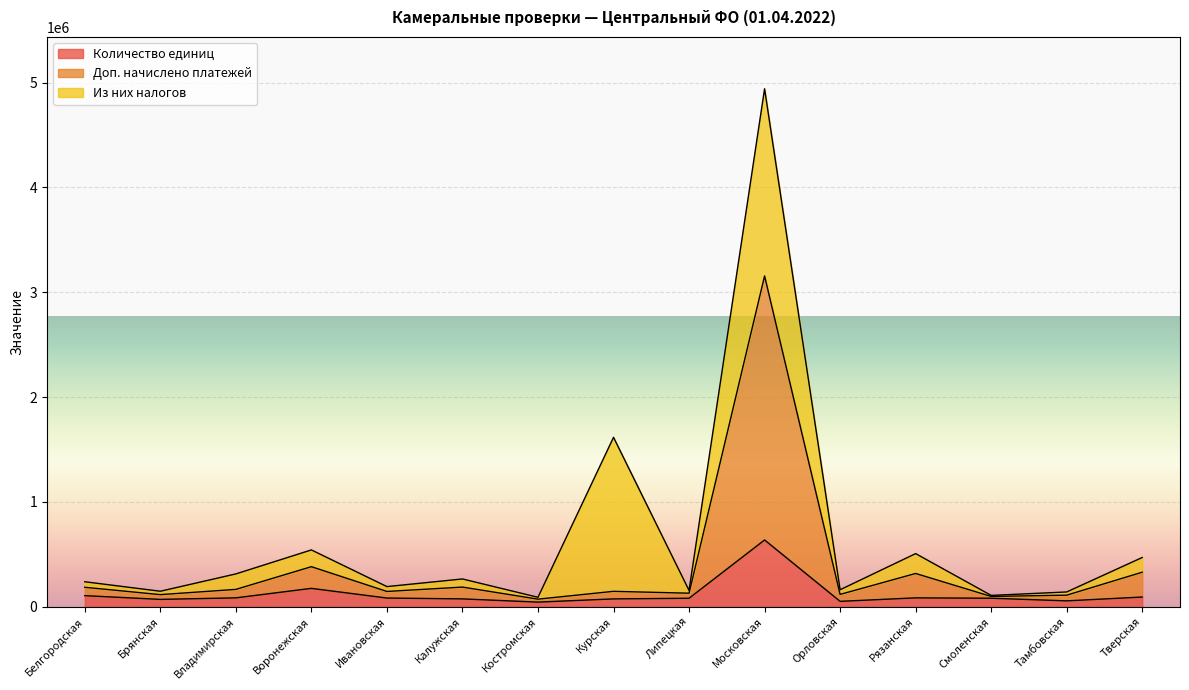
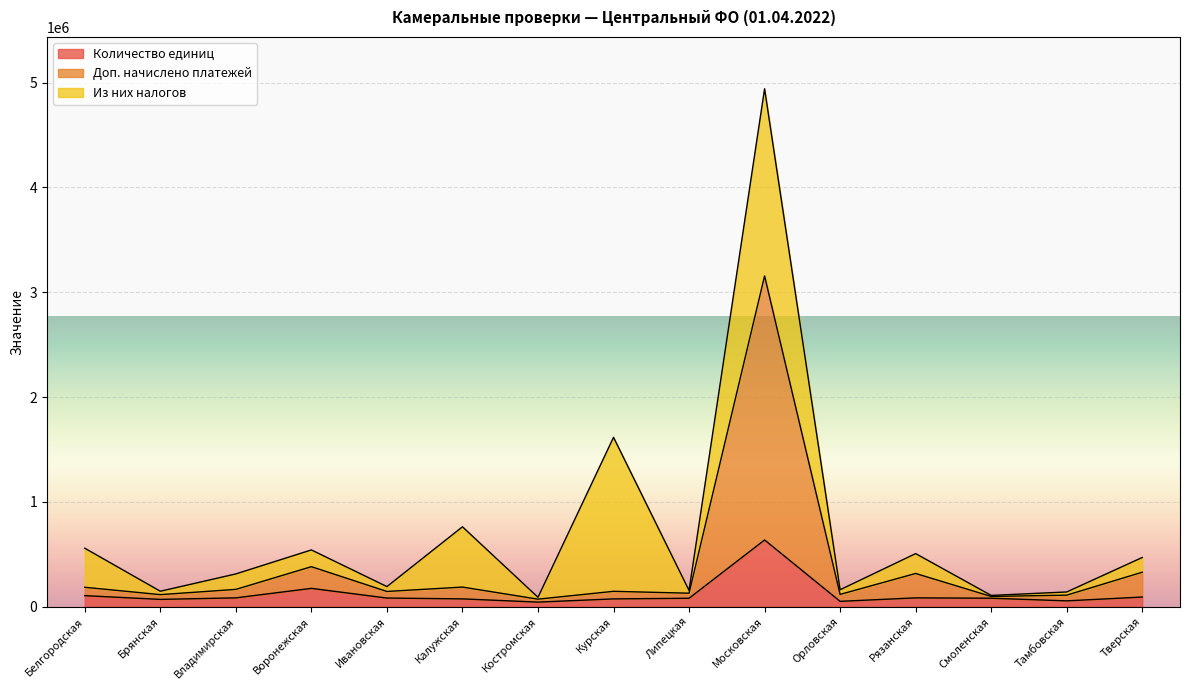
Из них налогов, Белгородская: 50000 -> 370000
Из них налогов, Калужская: 80000 -> 580000
